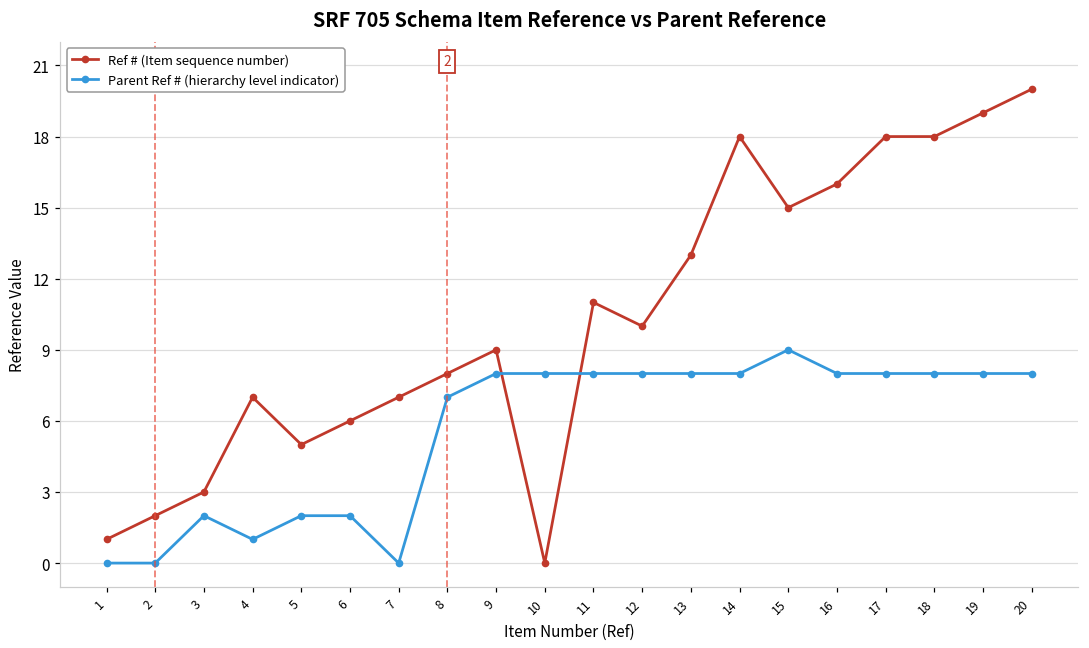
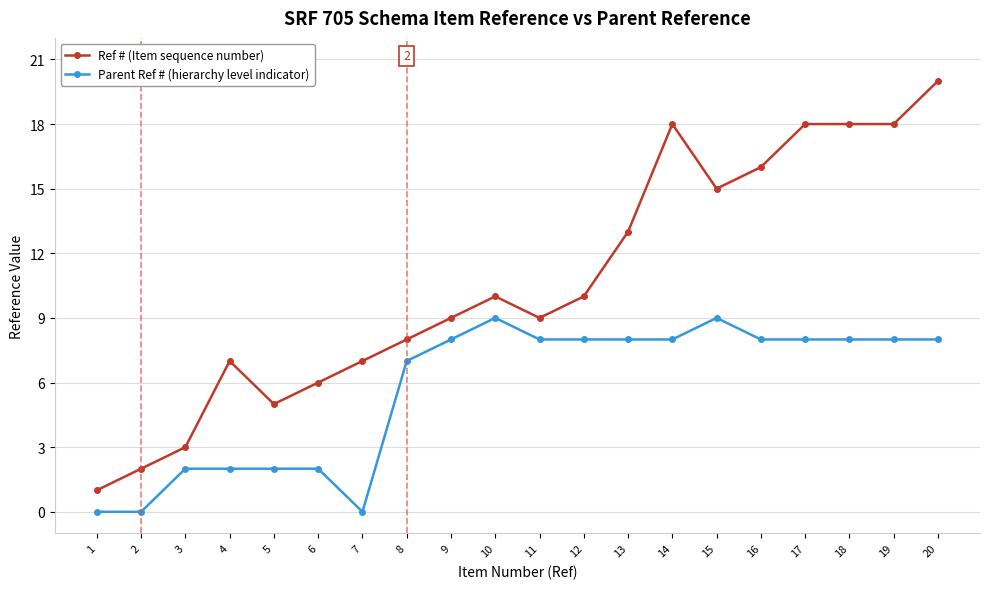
Parent Ref # (hierarchy level indicator), 4: 1 -> 2
Ref # (Item sequence number), 10: 0 -> 10
Parent Ref # (hierarchy level indicator), 10: 8 -> 9
Ref # (Item sequence number), 11: 11 -> 9
Ref # (Item sequence number), 19: 19 -> 18
